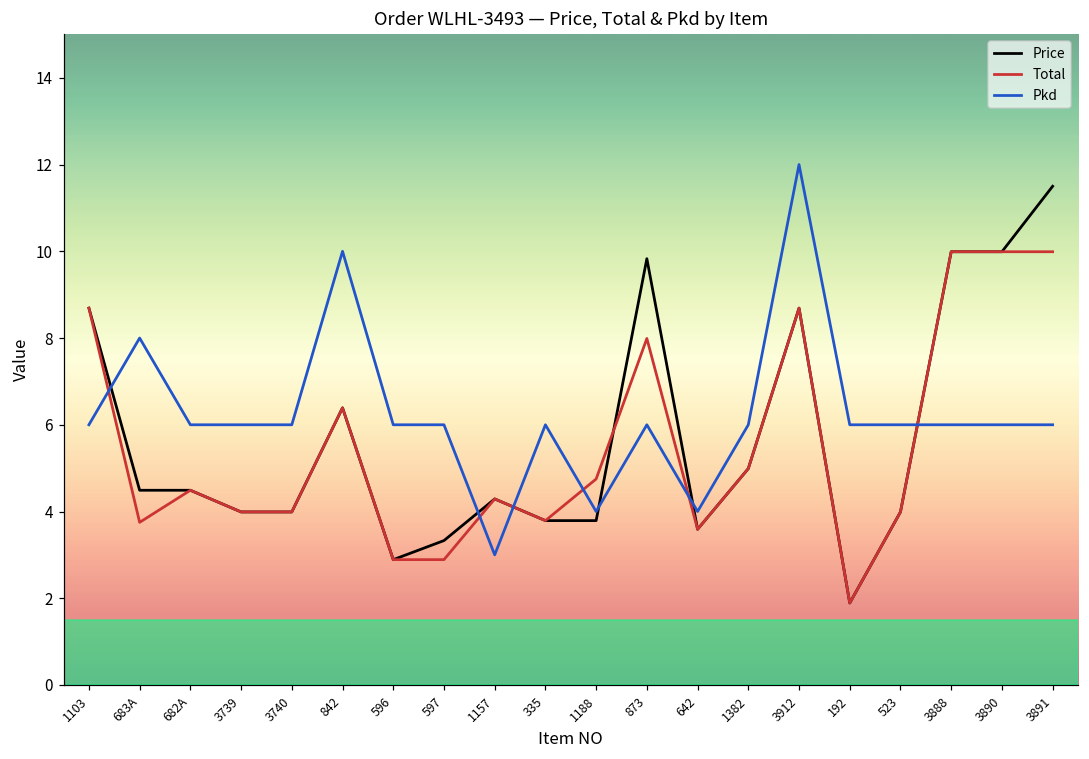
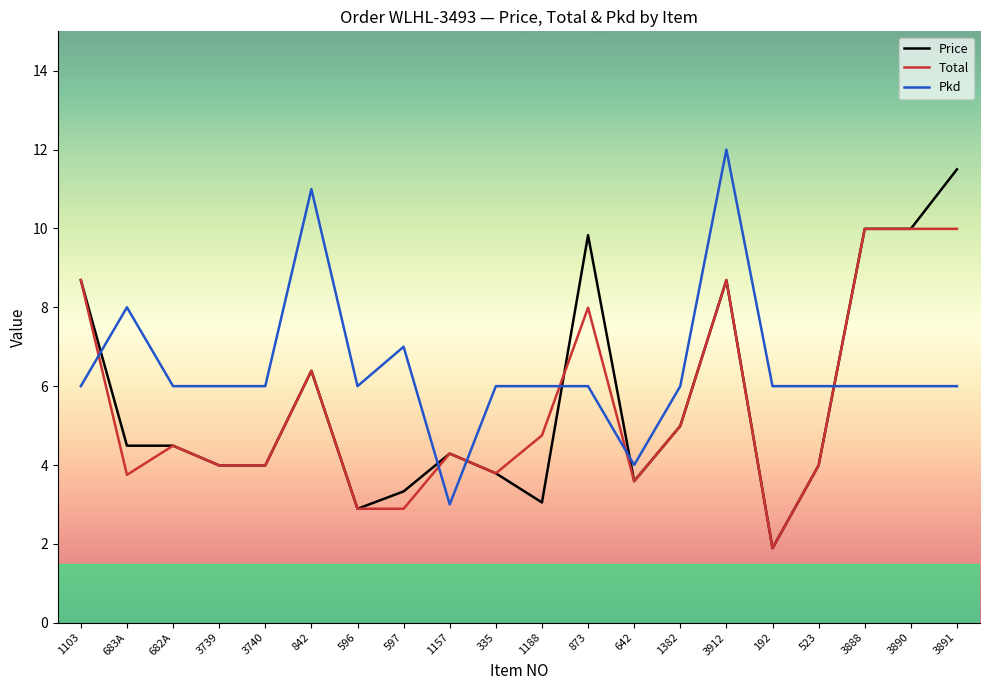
Pkd, 842: 10 -> 11
Pkd, 597: 6 -> 7
Price, 1188: 3.8 -> 3.1
Pkd, 1188: 4 -> 6
